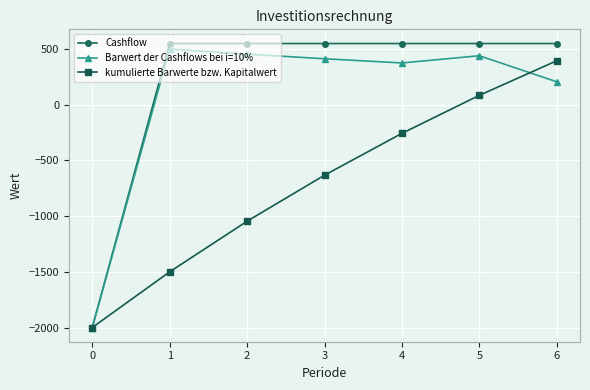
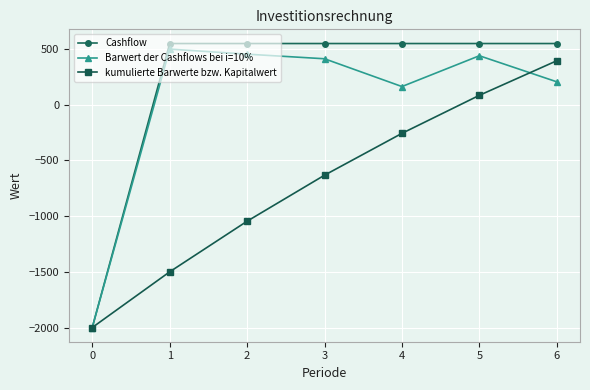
Barwert der Cashflows bei i=10%, 4: 380 -> 160
